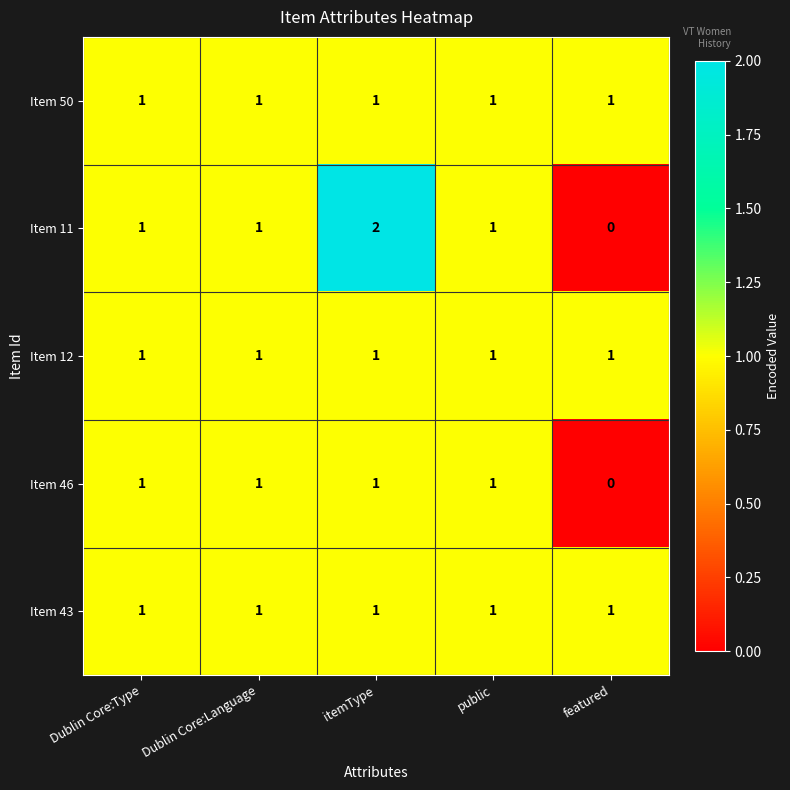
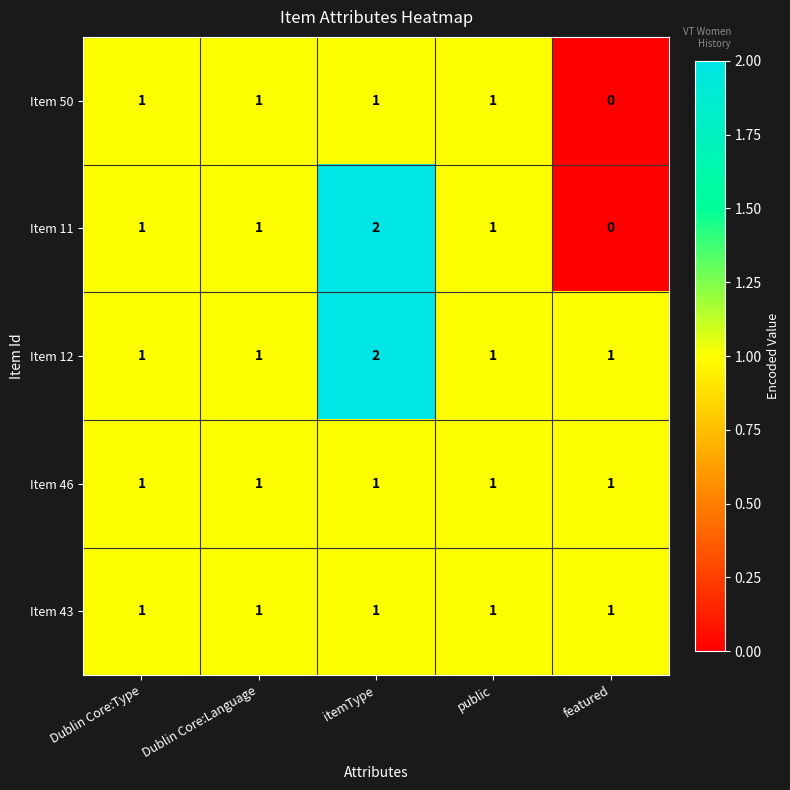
Item 50, featured: 1 -> 0
Item 12, itemType: 1 -> 2
Item 46, featured: 0 -> 1
